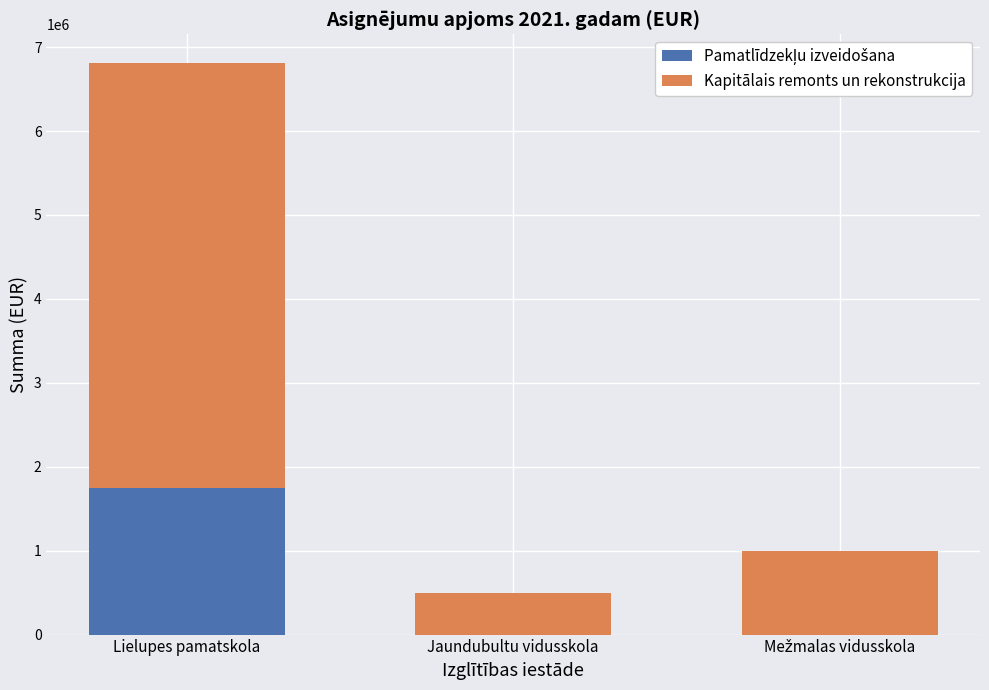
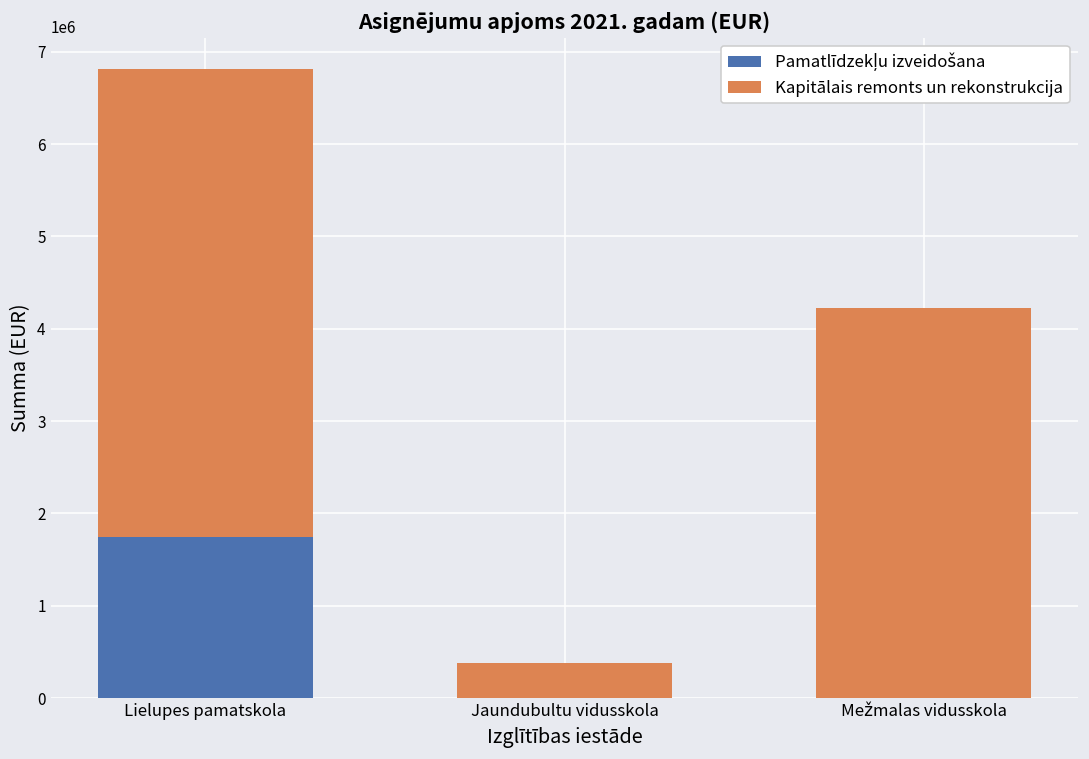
Kapitālais remonts un rekonstrukcija, Jaundubultu vidusskola: 500000 -> 400000
Kapitālais remonts un rekonstrukcija, Mežmalas vidusskola: 1000000 -> 4200000
